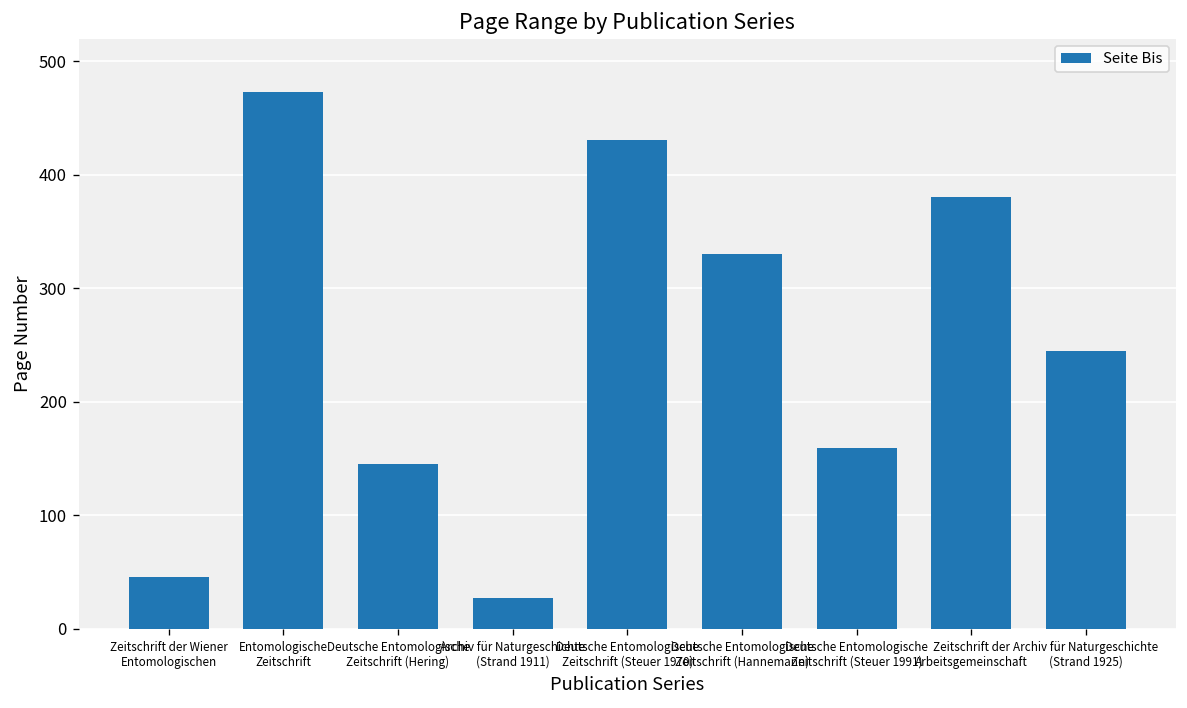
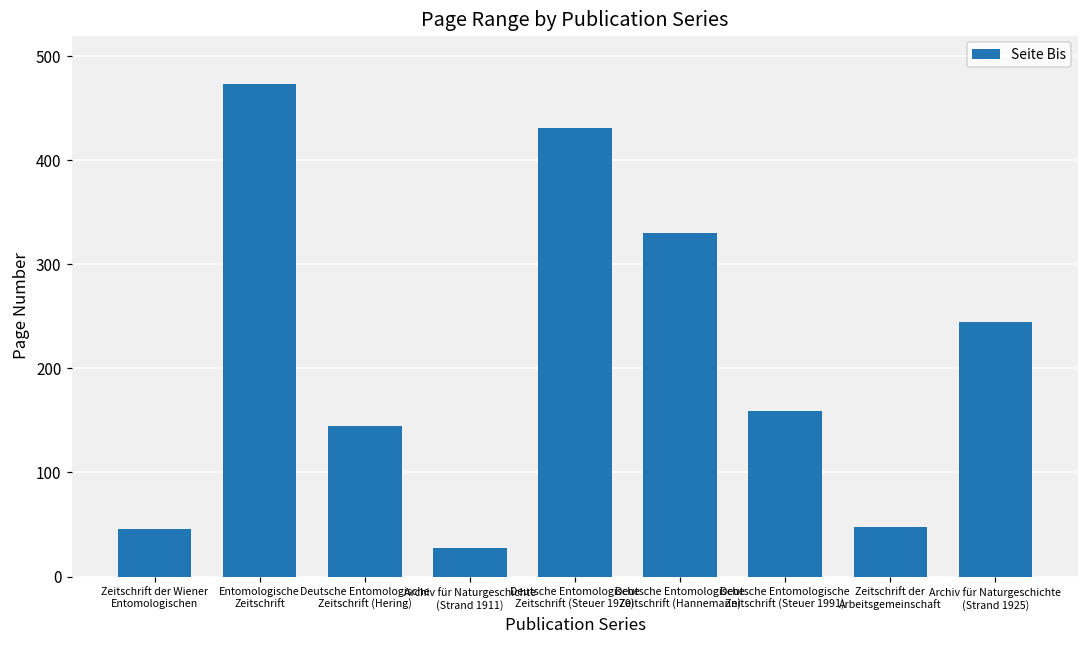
Zeitschrift der Arbeitsgemeinschaft: 380 -> 50
